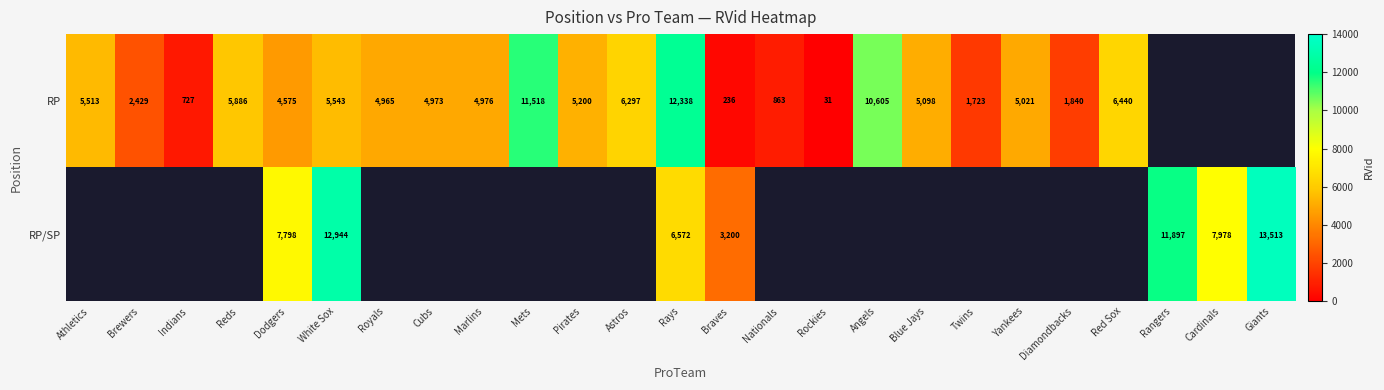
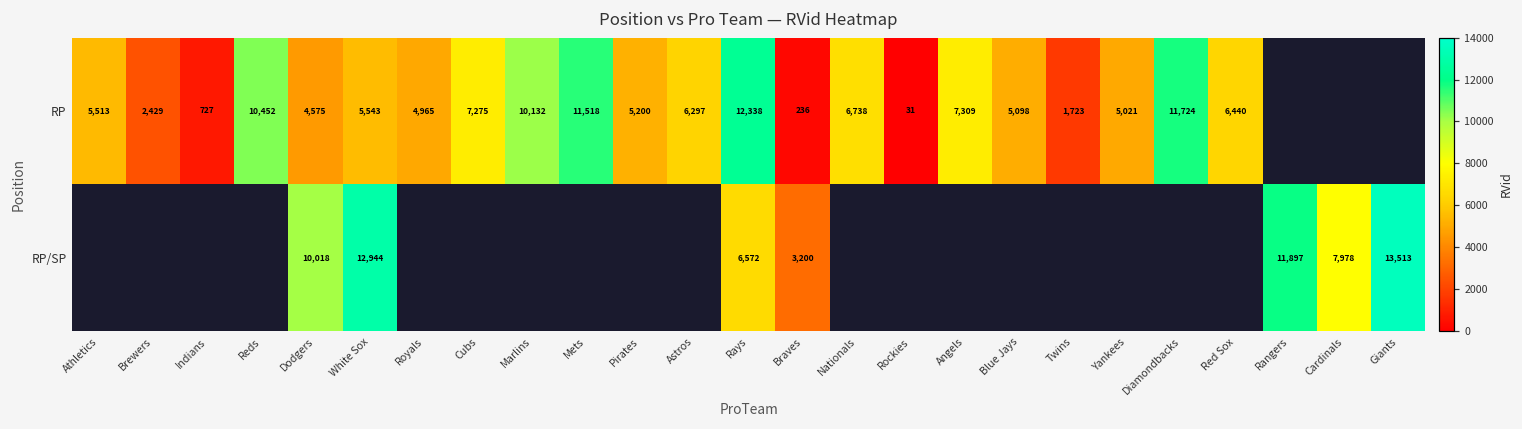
RP, Reds: 5,886 -> 10,452
RP, Cubs: 4,973 -> 7,275
RP, Marlins: 4,976 -> 10,132
RP, Nationals: 863 -> 6,738
RP, Angels: 10,605 -> 7,309
RP, Diamondbacks: 1,840 -> 11,724
RP/SP, Dodgers: 7,798 -> 10,018
